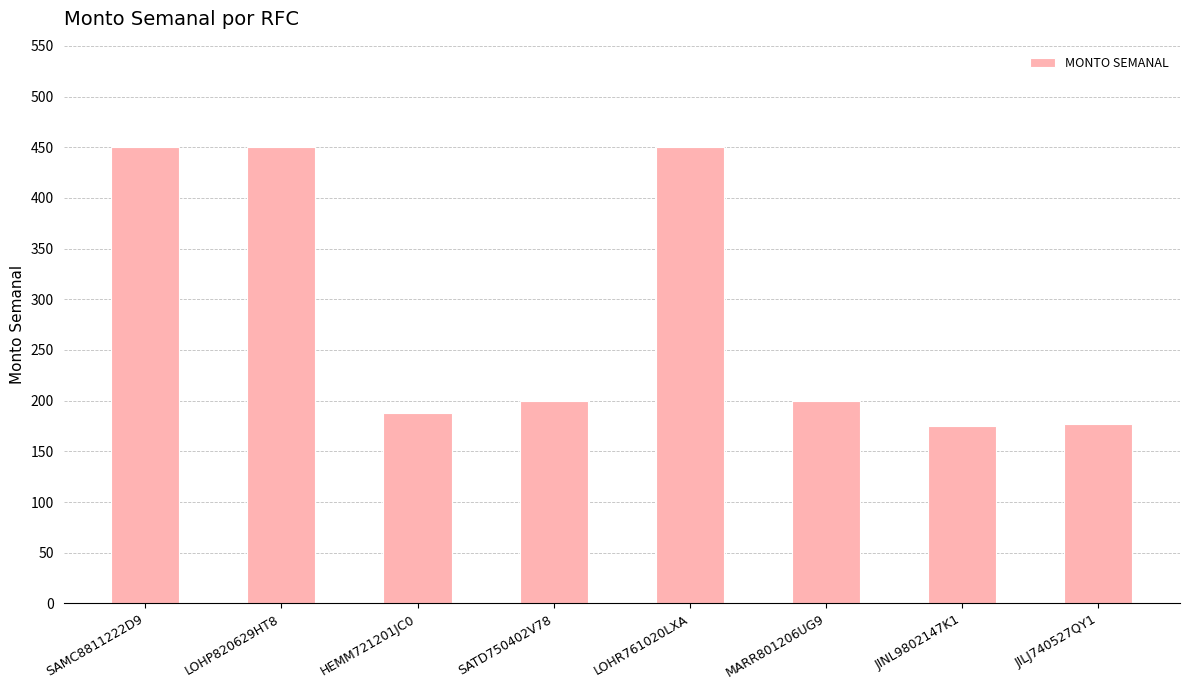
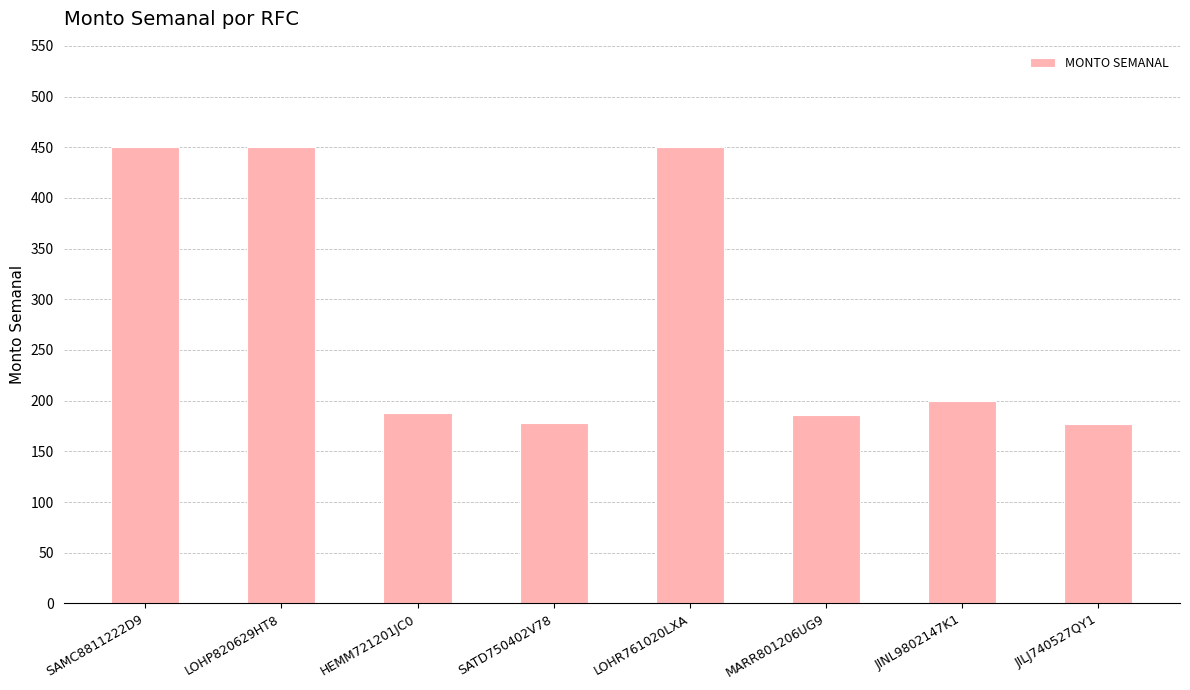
SATD750402V78: 200 -> 178
MARR801206UG9: 200 -> 186
JINL9802147K1: 175 -> 200
